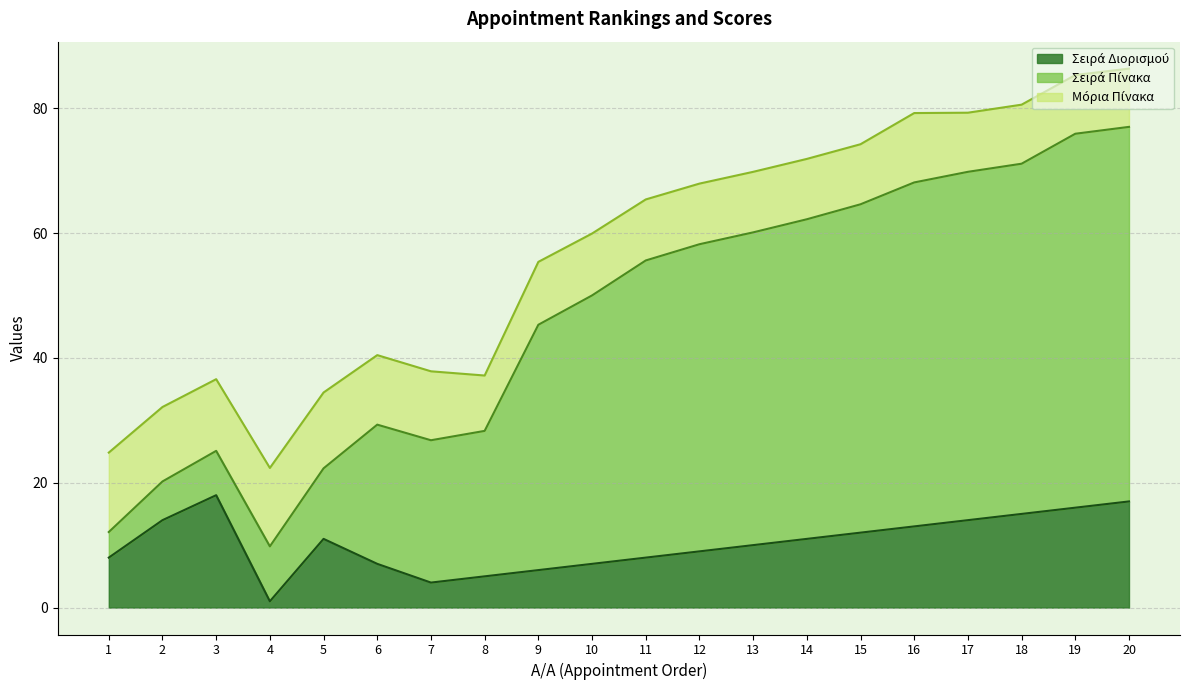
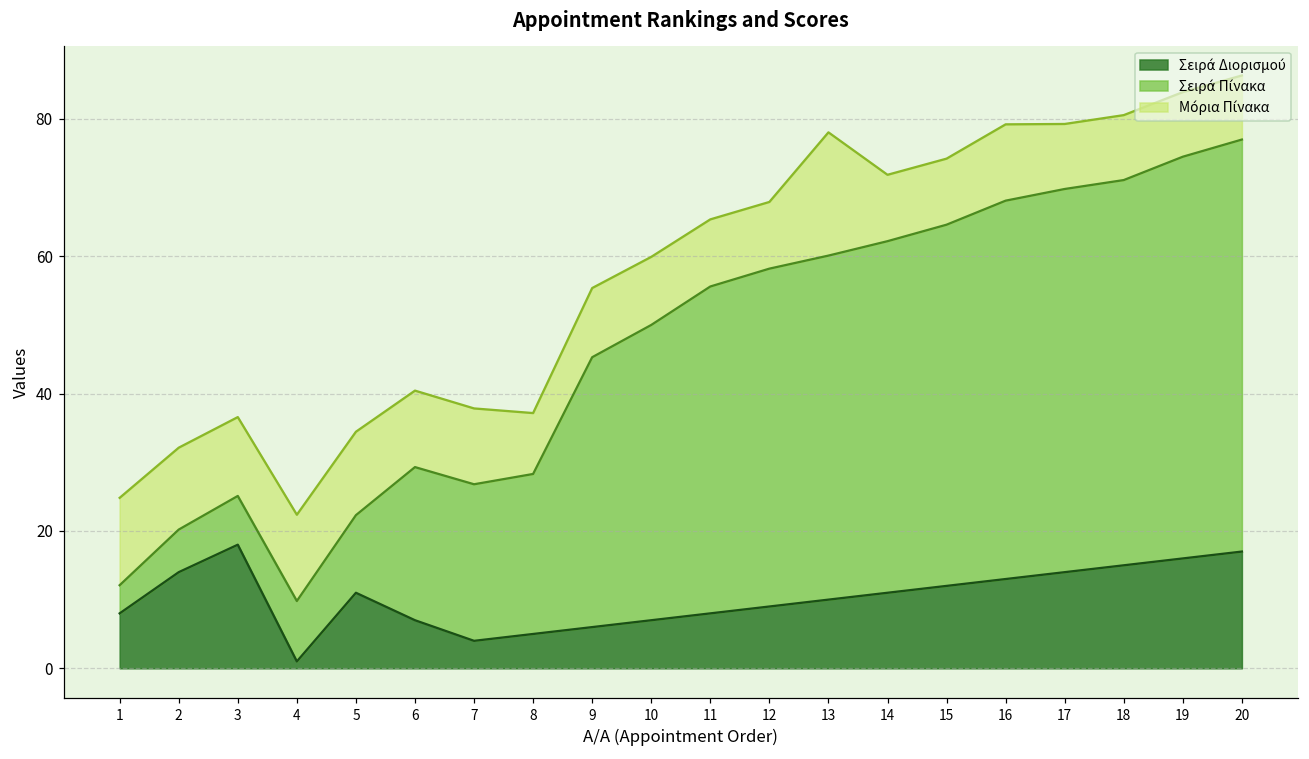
Μόρια Πίνακα, 13: 10 -> 18
Σειρά Πίνακα, 19: 60 -> 59
